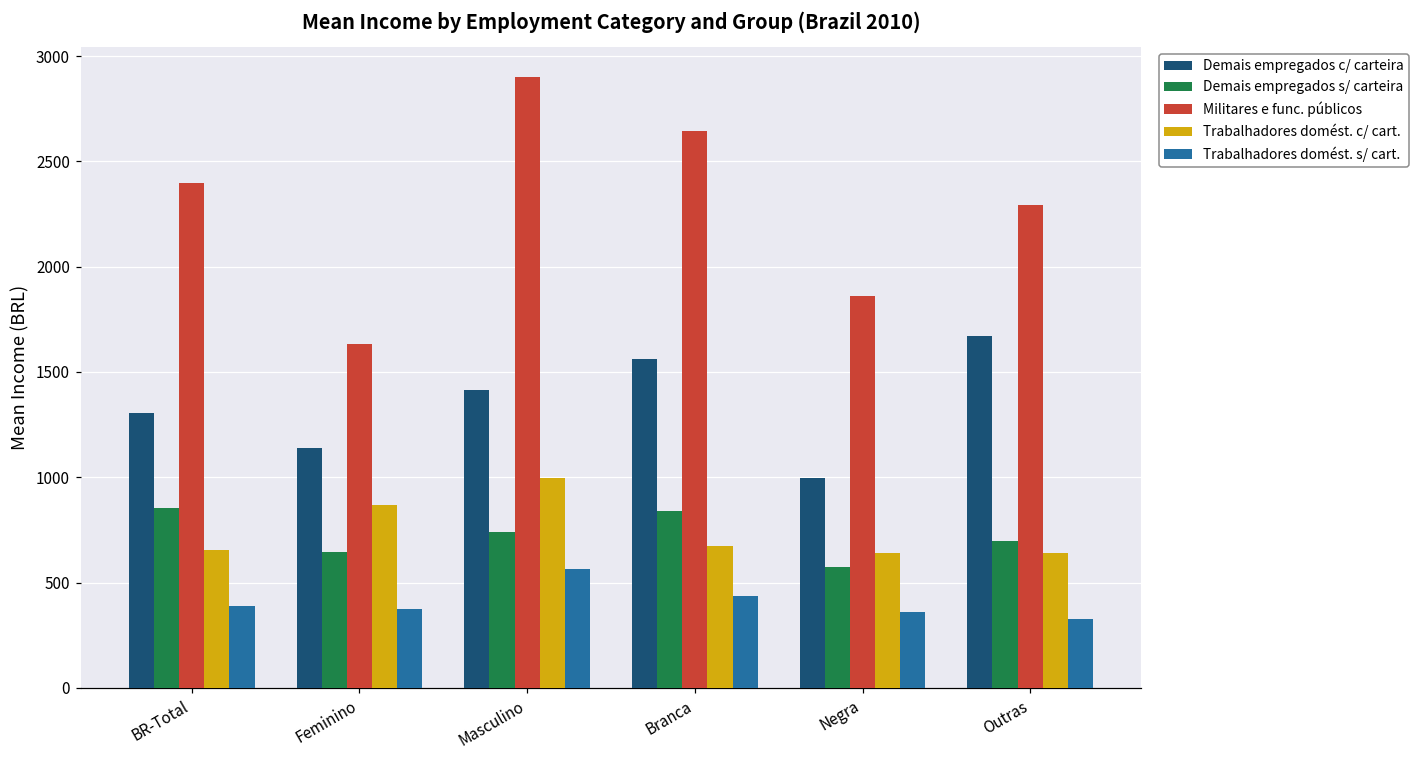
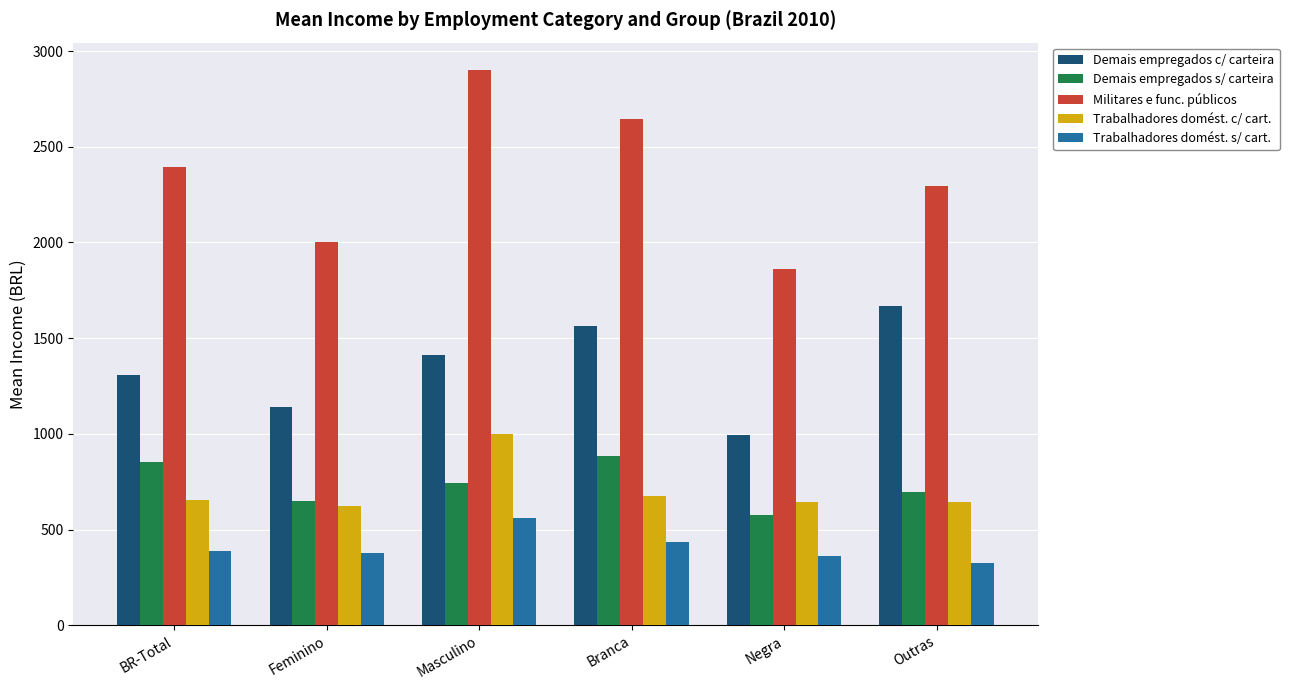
Militares e func. públicos, Feminino: 1630 -> 2000
Trabalhadores domést. c/ cart., Feminino: 870 -> 620
Demais empregados s/ carteira, Branca: 840 -> 880
